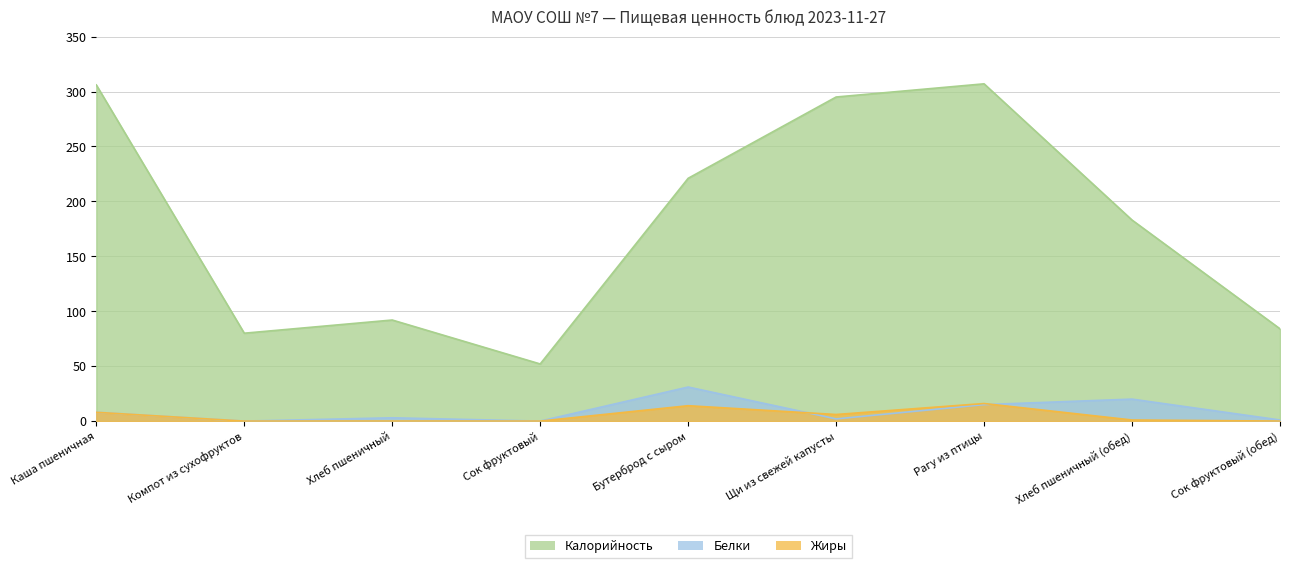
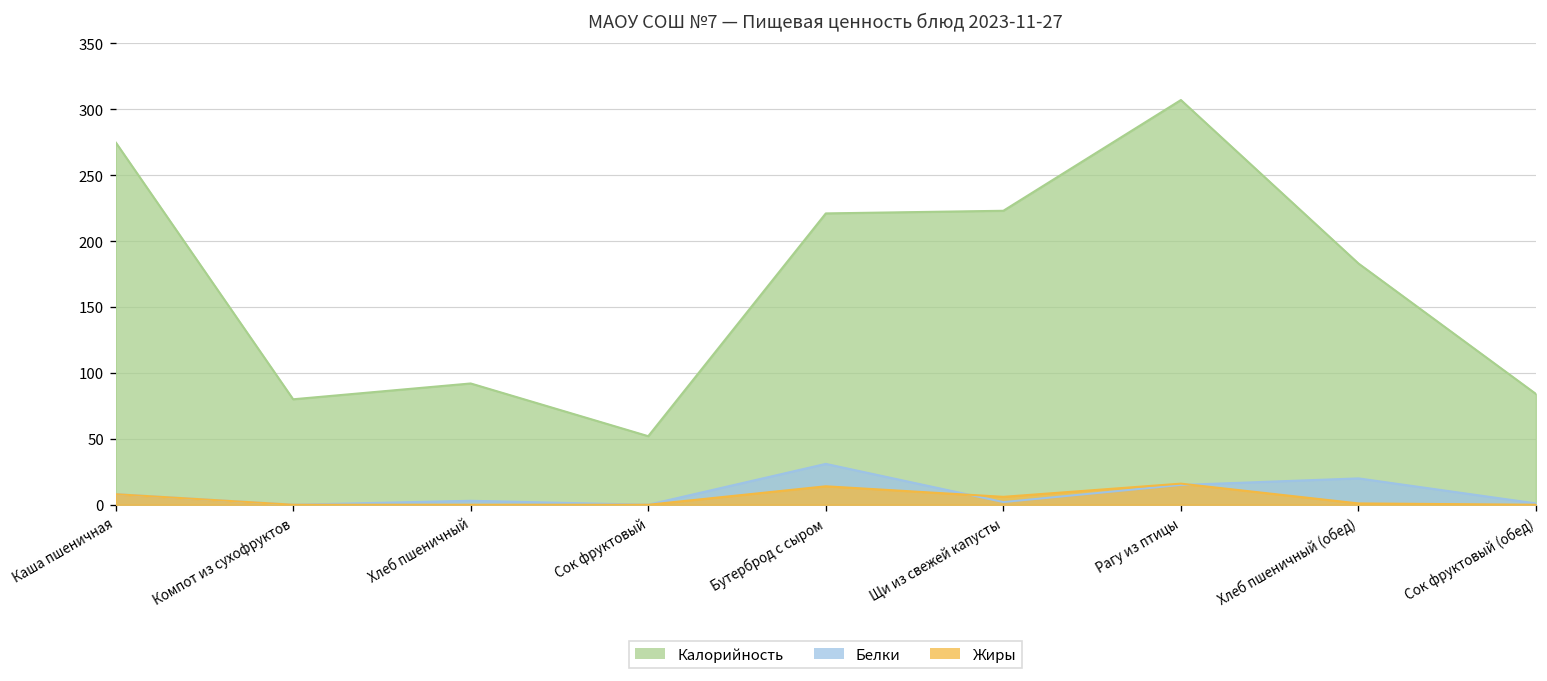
Калорийность, Каша пшеничная: 306 -> 275
Калорийность, Щи из свежей капусты: 295 -> 223
